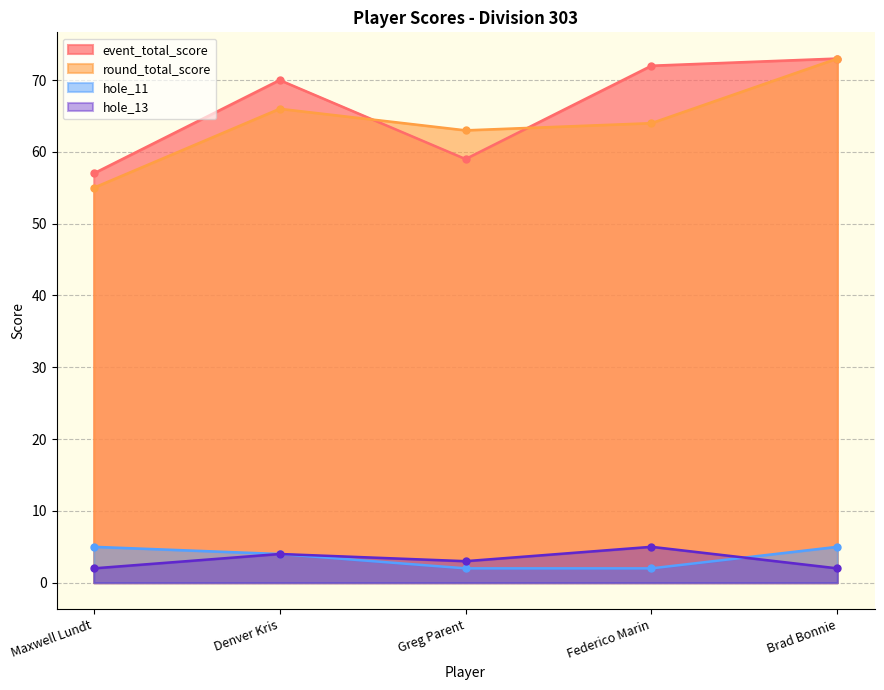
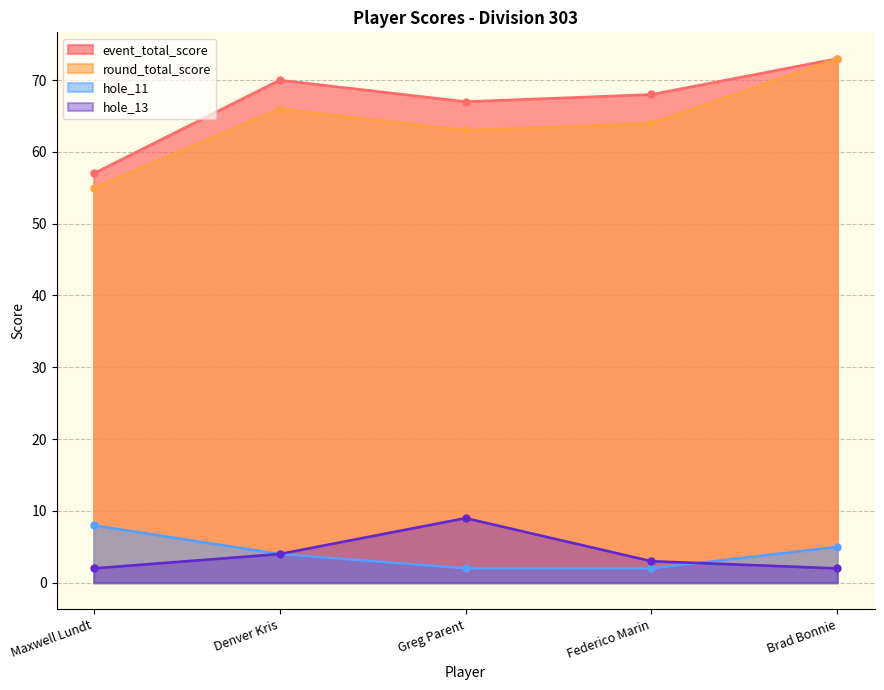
hole_11, Maxwell Lundt: 5 -> 8
event_total_score, Greg Parent: 59 -> 67
hole_13, Greg Parent: 3 -> 9
event_total_score, Federico Marin: 72 -> 68
hole_13, Federico Marin: 5 -> 3
